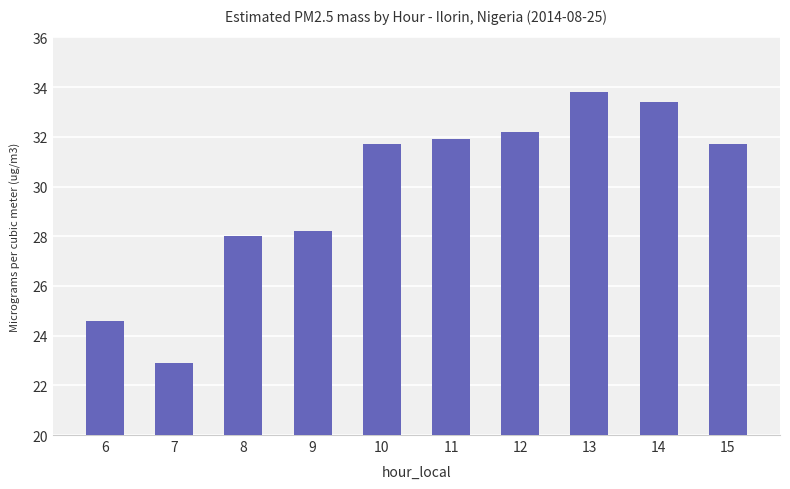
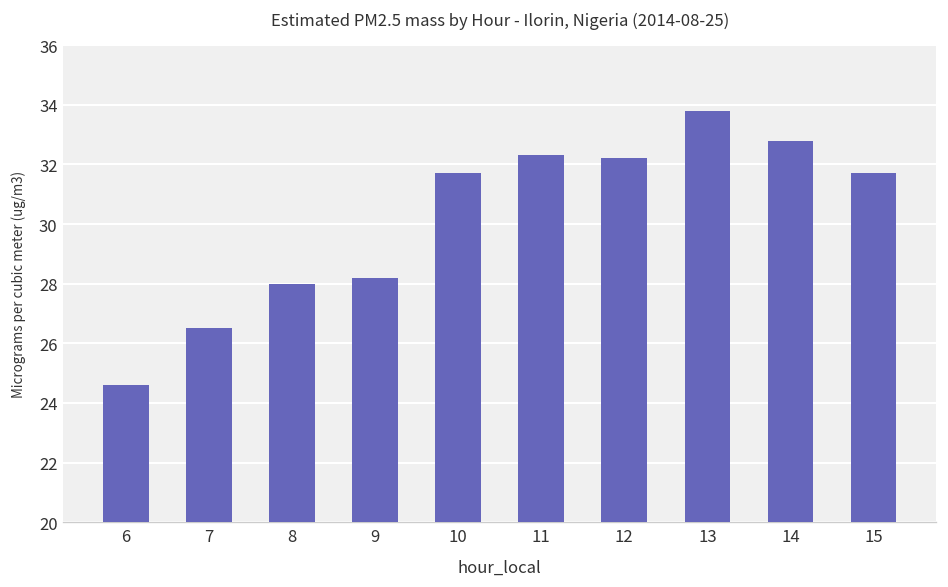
7: 22.9 -> 26.5
11: 31.9 -> 32.3
14: 33.4 -> 32.8
